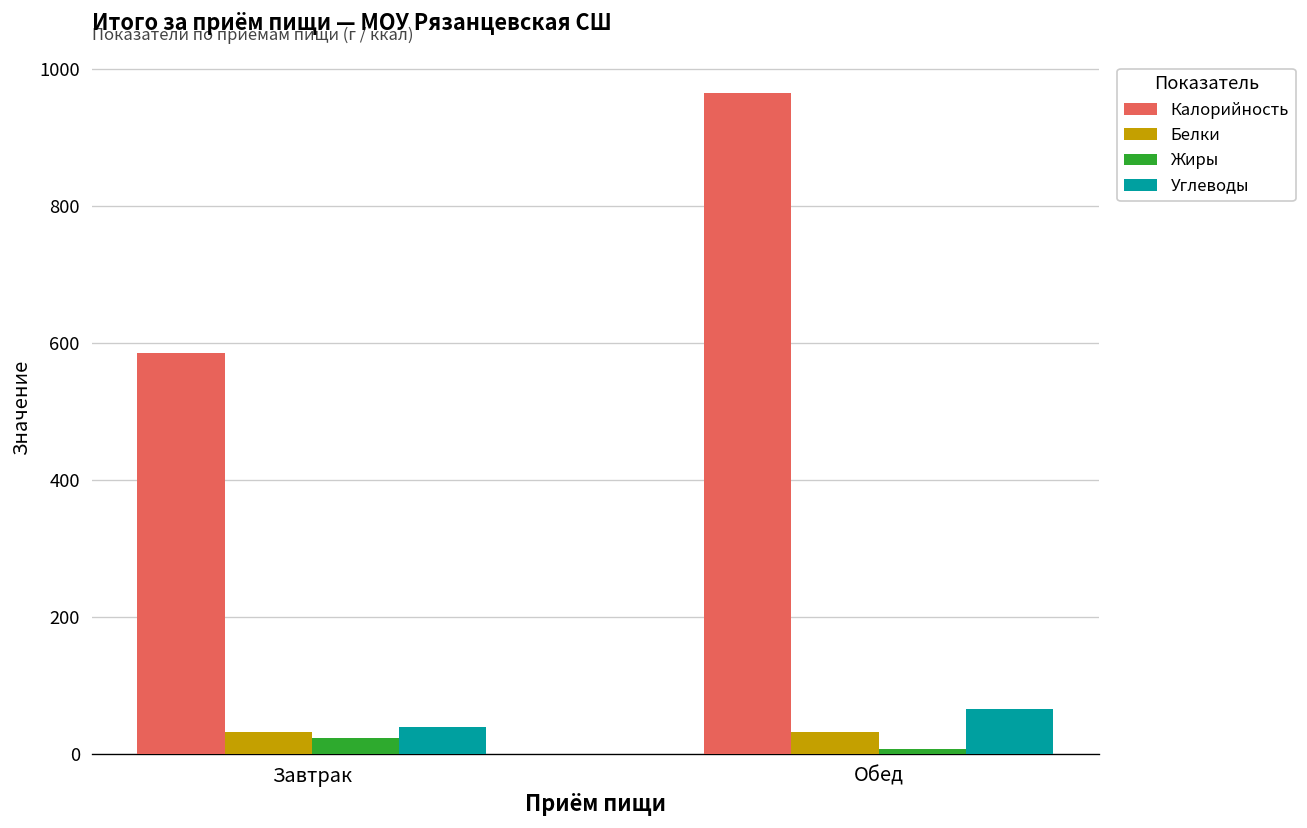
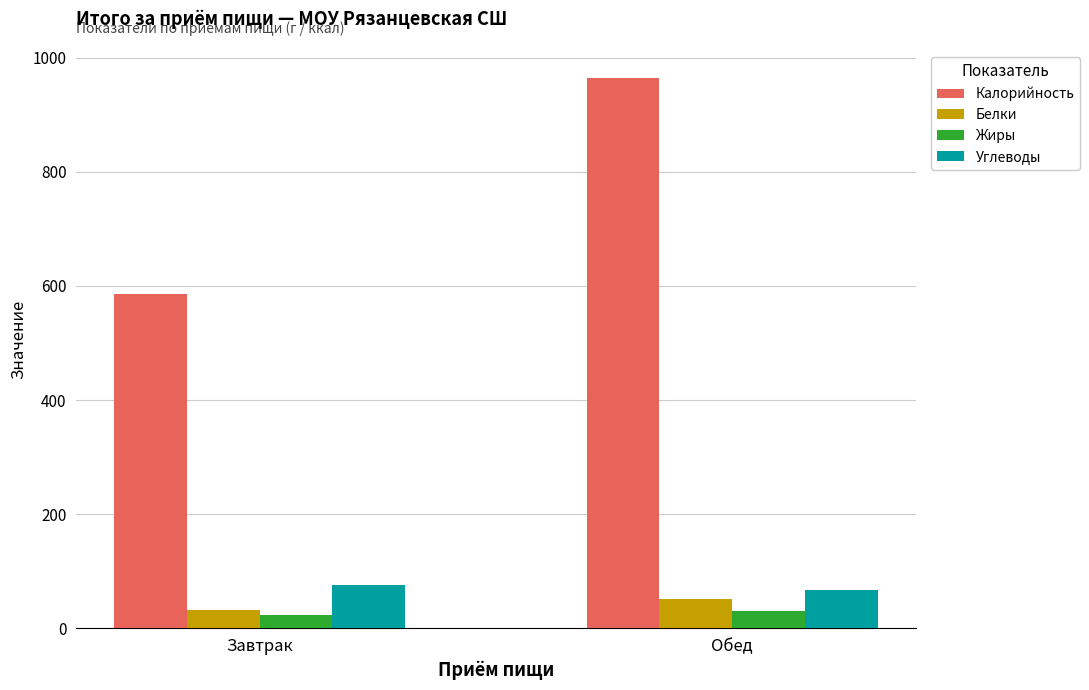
Углеводы, Завтрак: 40 -> 80
Белки, Обед: 30 -> 50
Жиры, Обед: 10 -> 30
